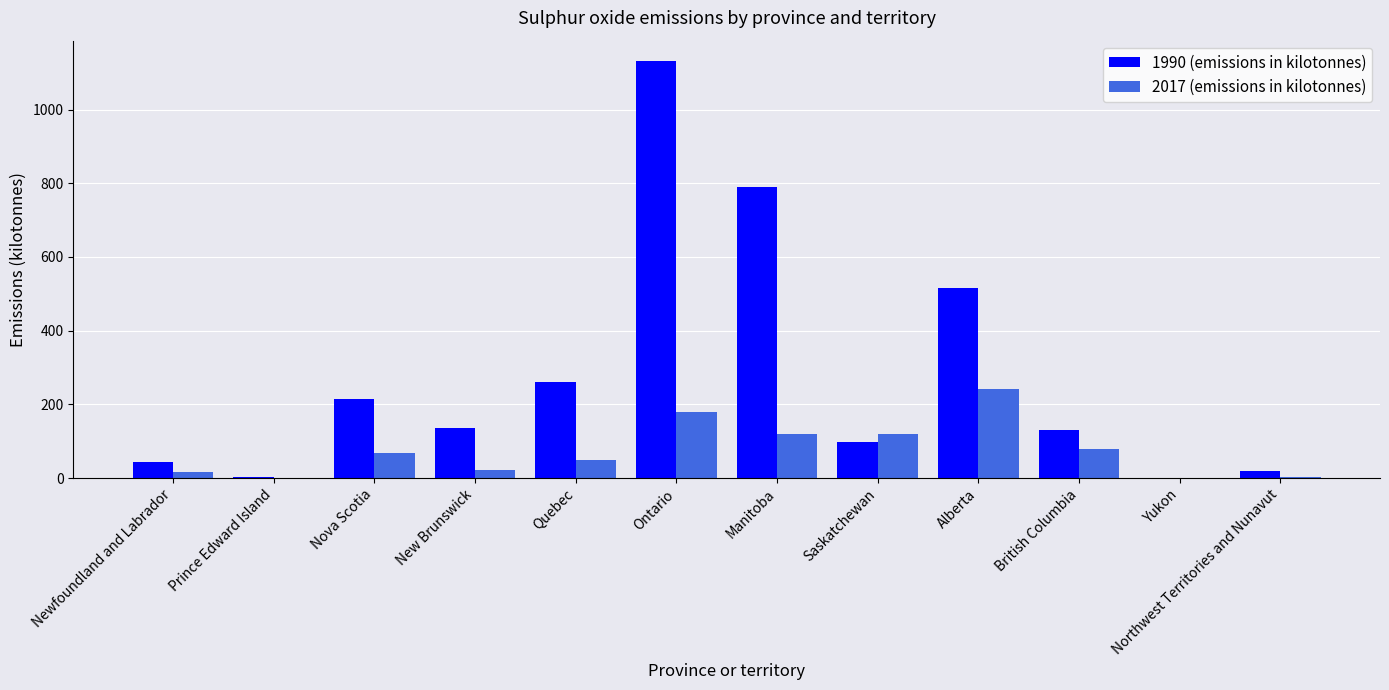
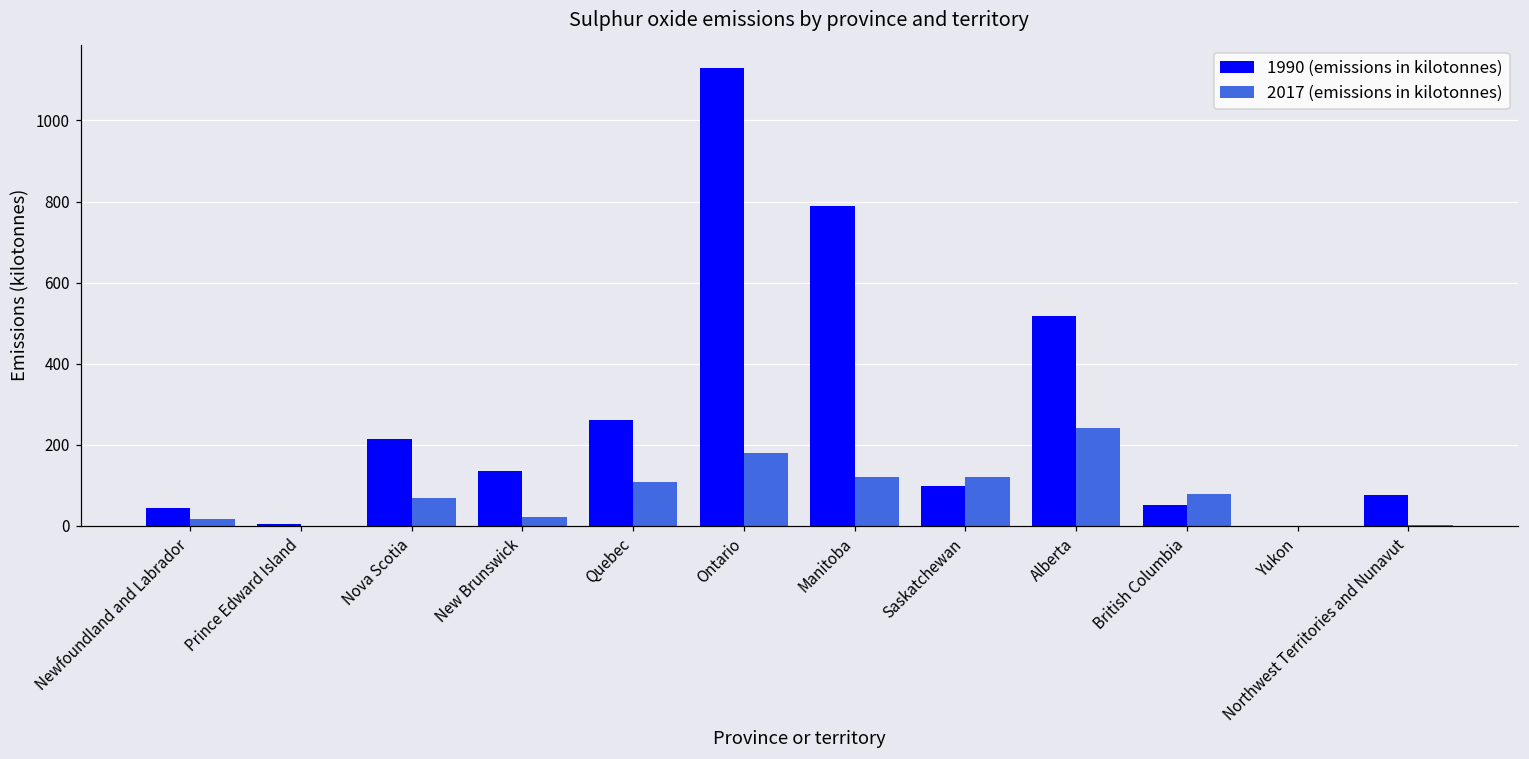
2017 (emissions in kilotonnes), Quebec: 50 -> 110
1990 (emissions in kilotonnes), British Columbia: 130 -> 50
1990 (emissions in kilotonnes), Northwest Territories and Nunavut: 20 -> 80
